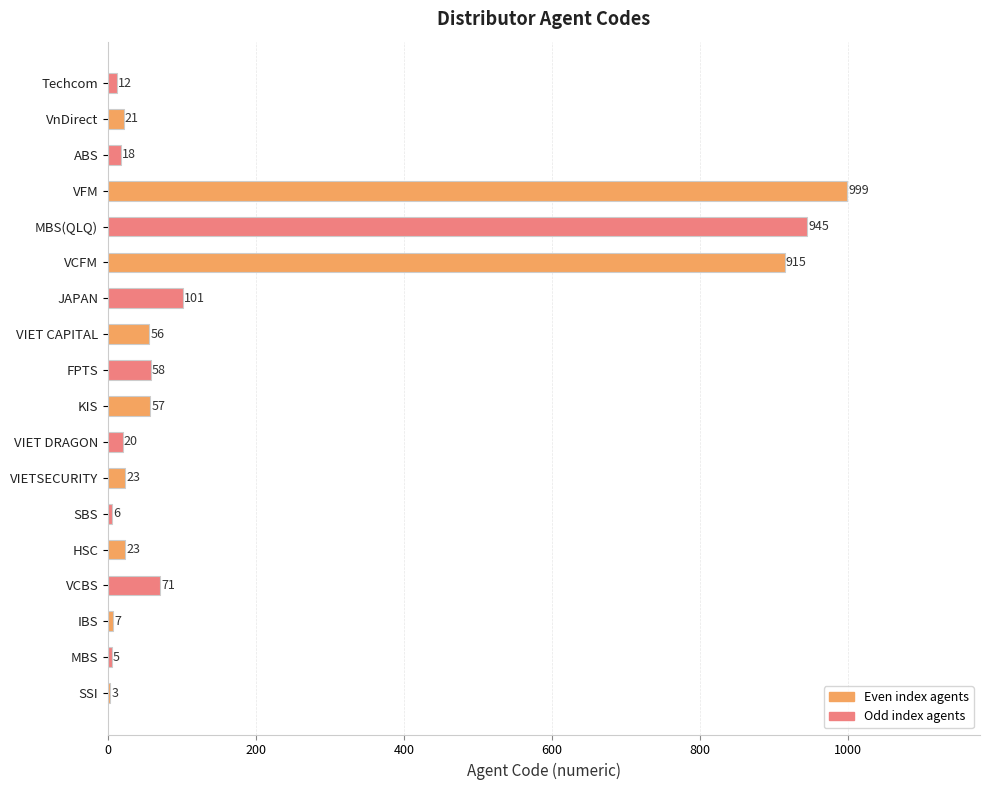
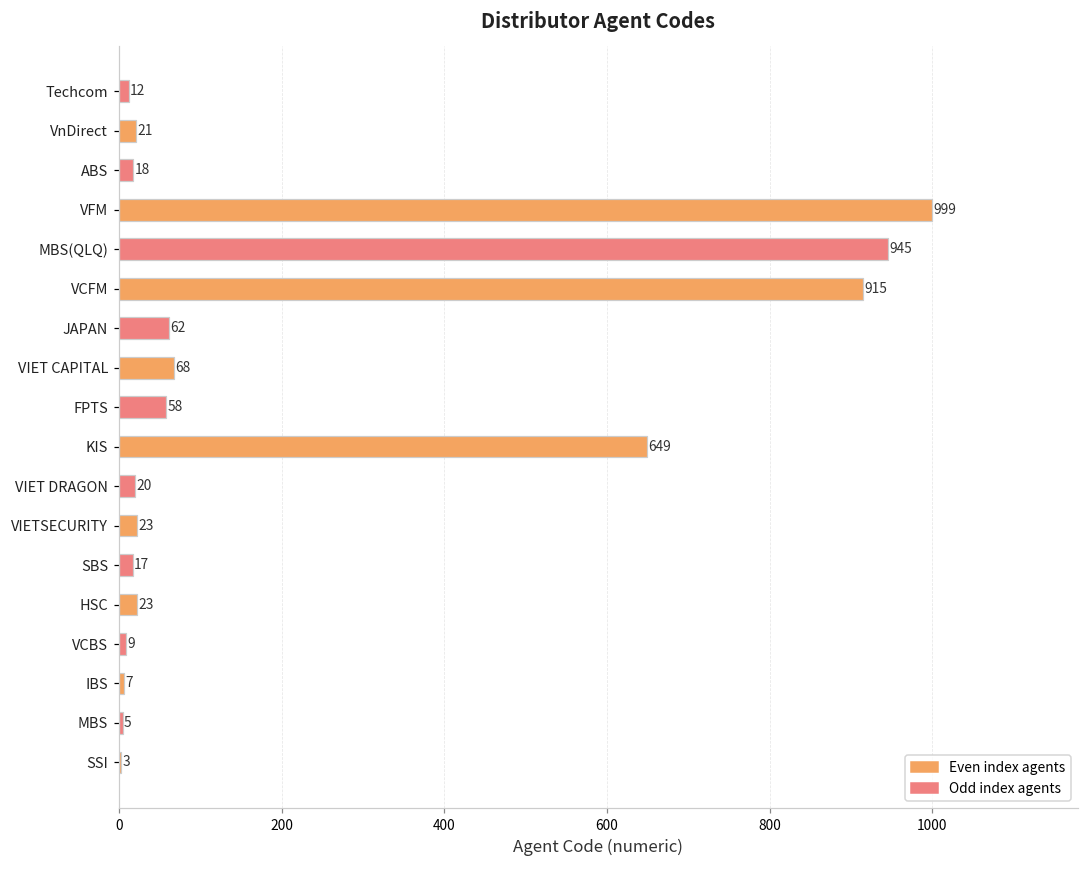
JAPAN: 101 -> 62
VIET CAPITAL: 56 -> 68
KIS: 57 -> 649
SBS: 6 -> 17
VCBS: 71 -> 9
